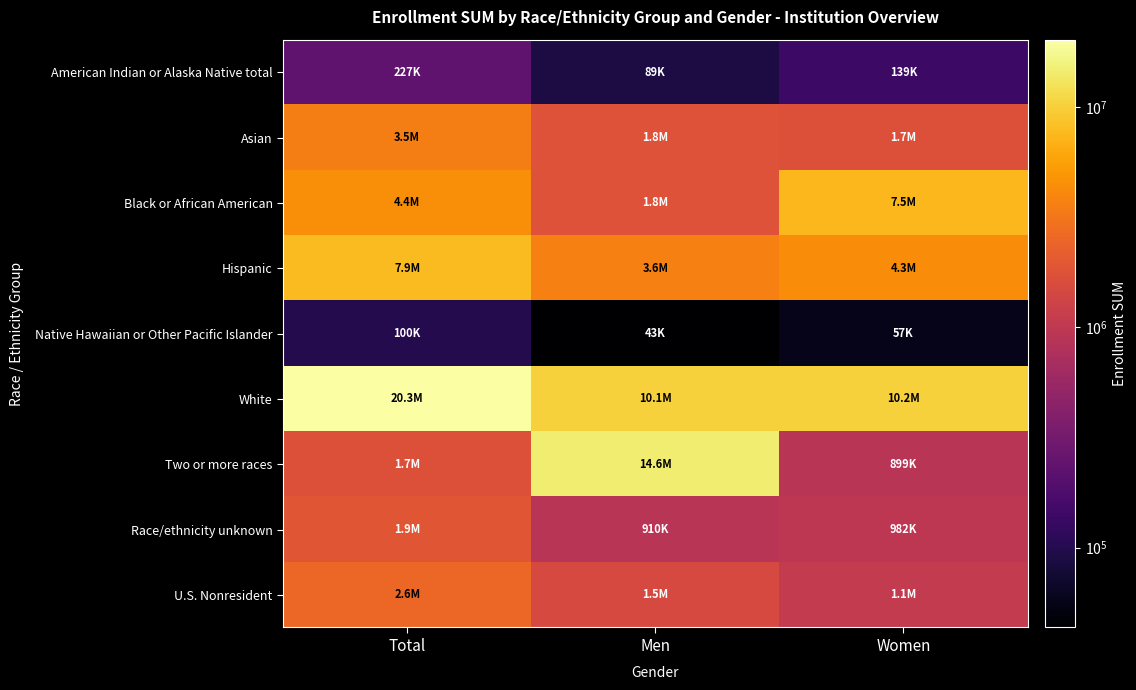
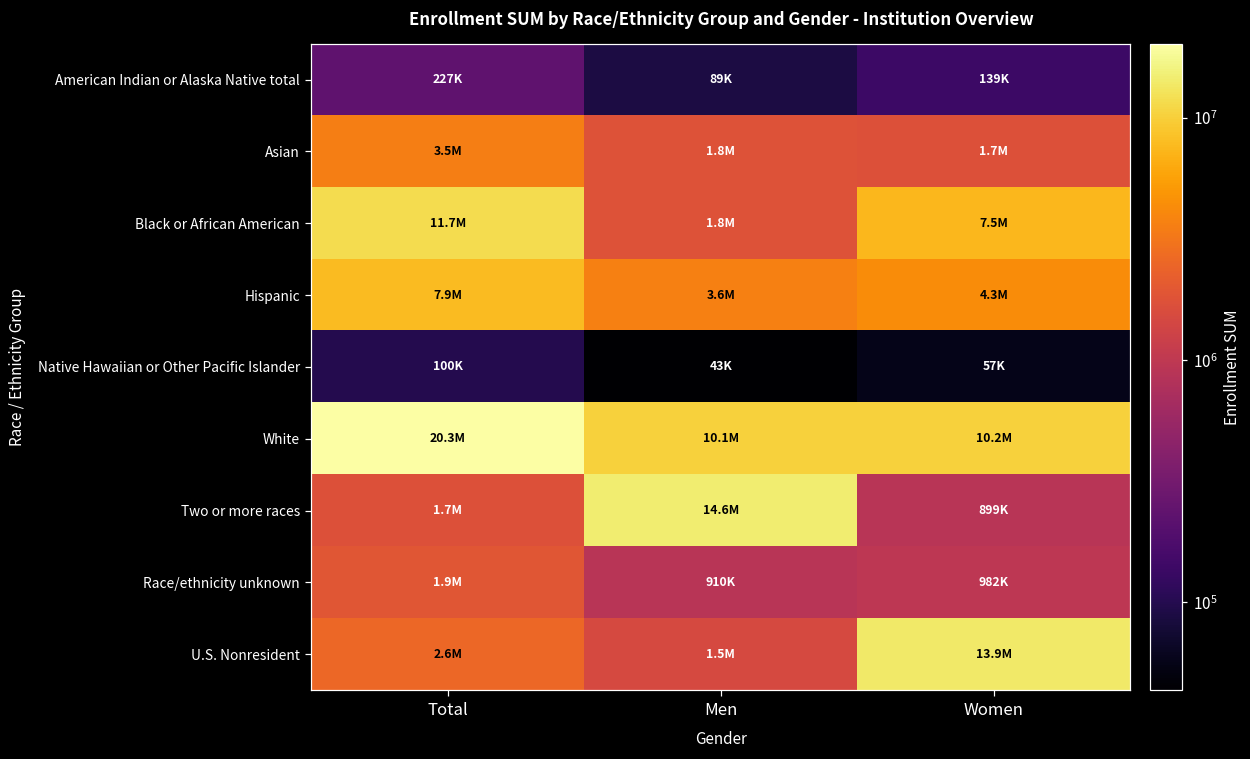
Black or African American, Total: 4.4M -> 11.7M
U.S. Nonresident, Women: 1.1M -> 13.9M
